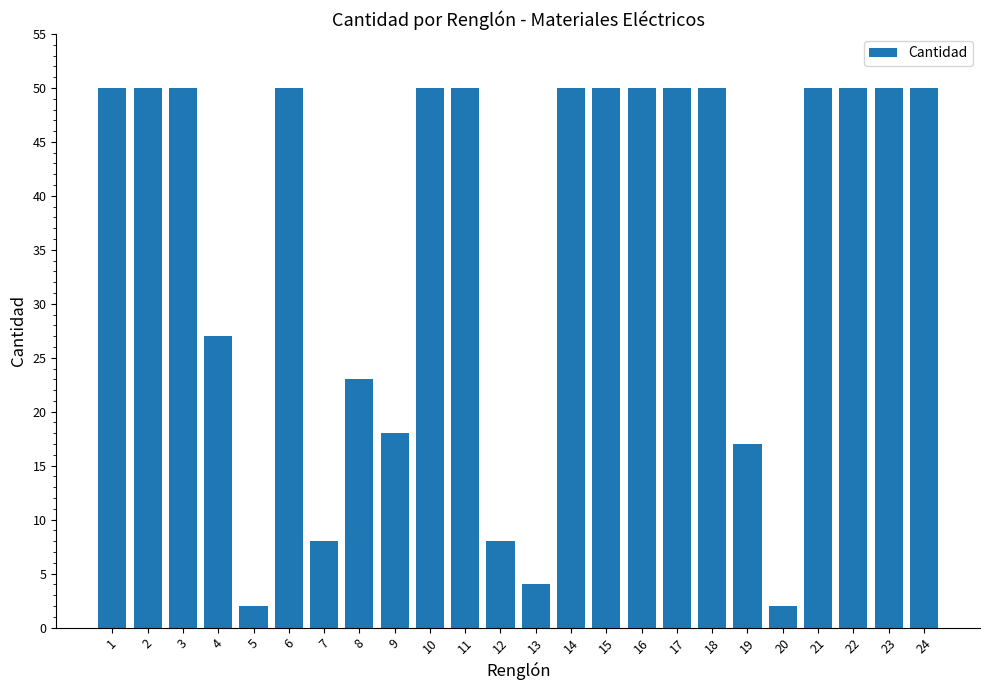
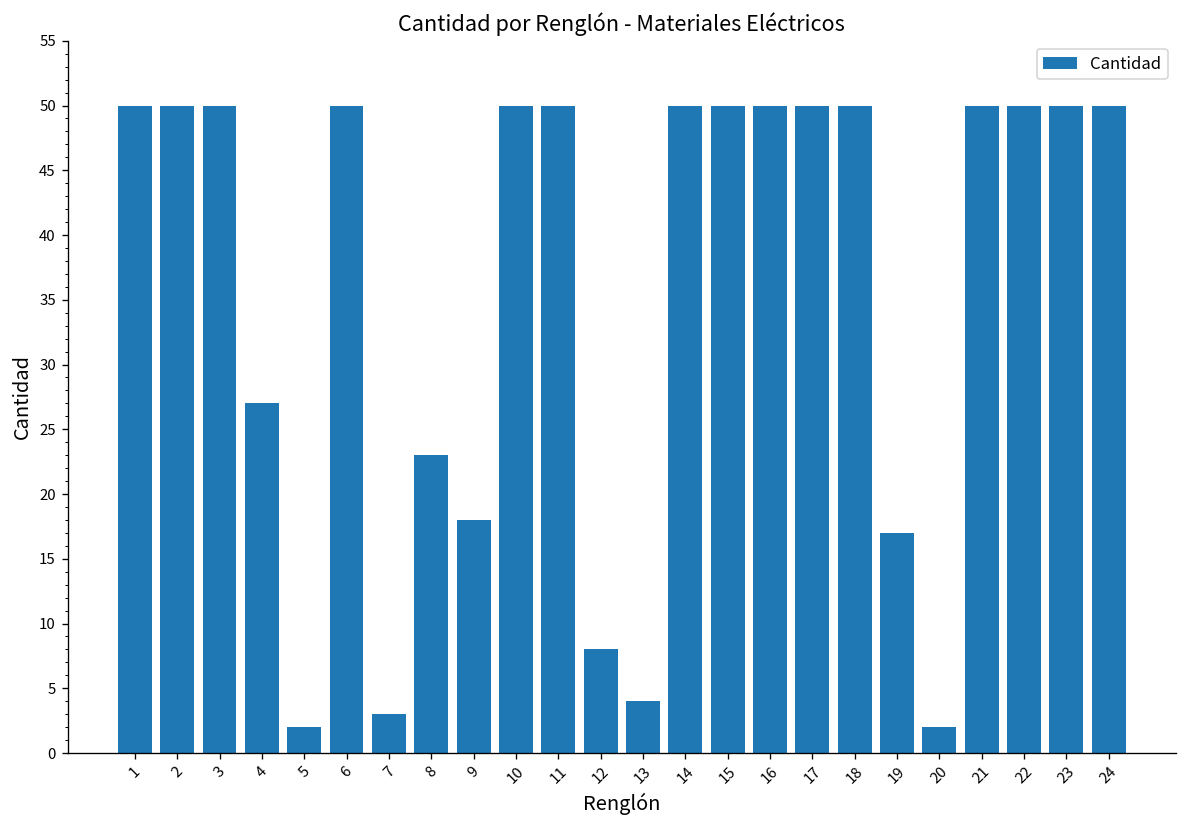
7: 8 -> 3
